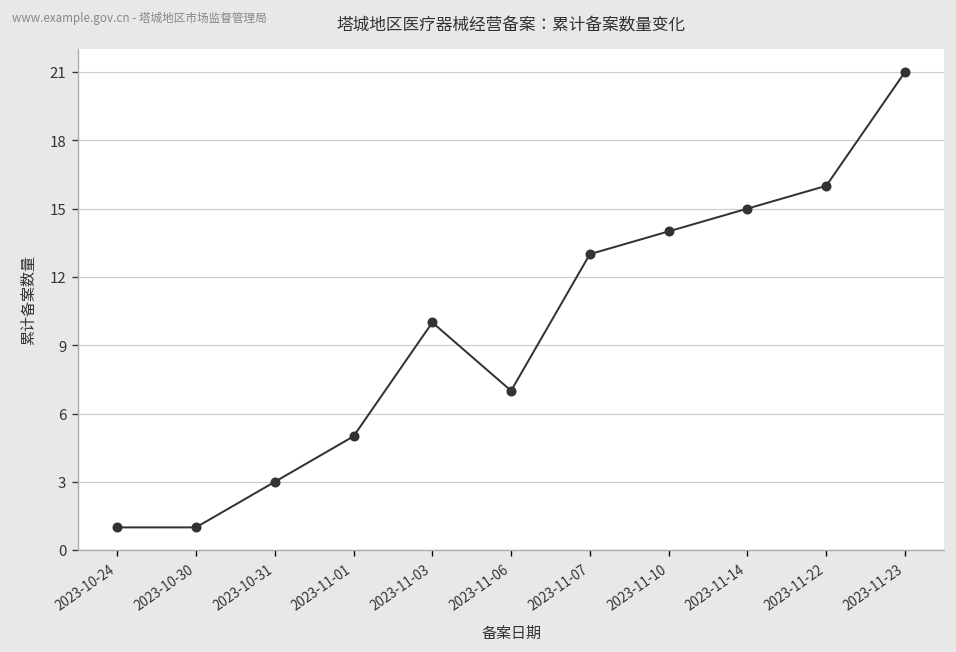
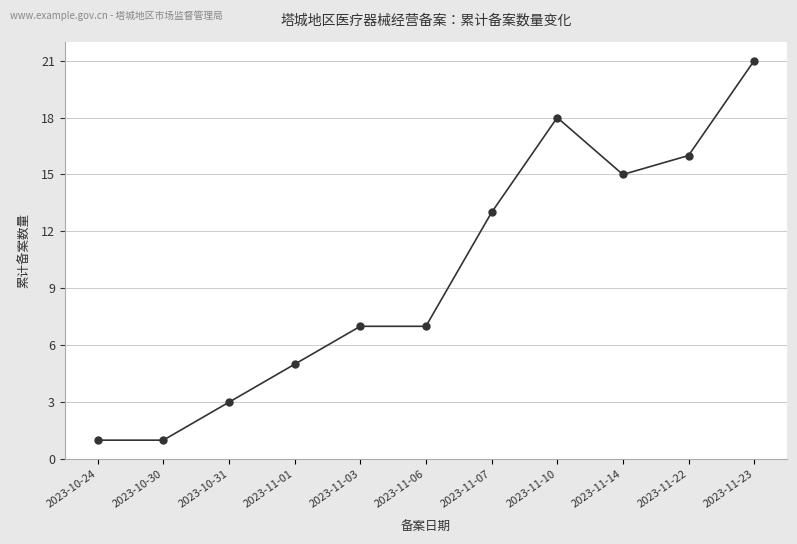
2023-11-03: 10 -> 7
2023-11-10: 14 -> 18
